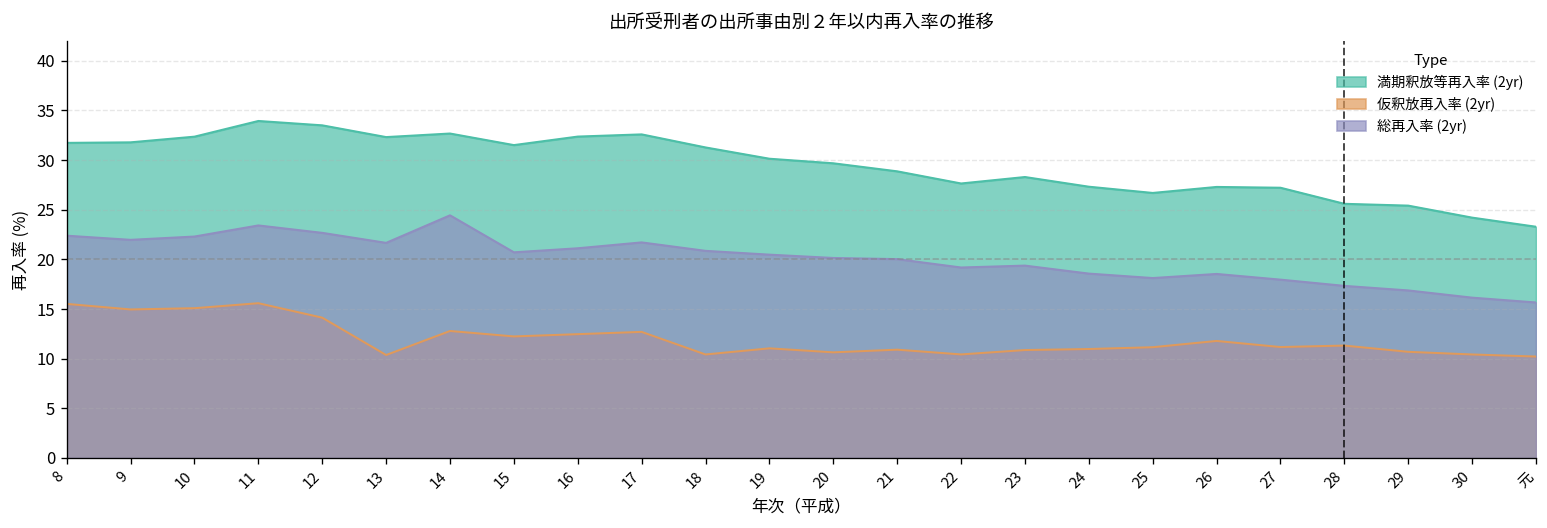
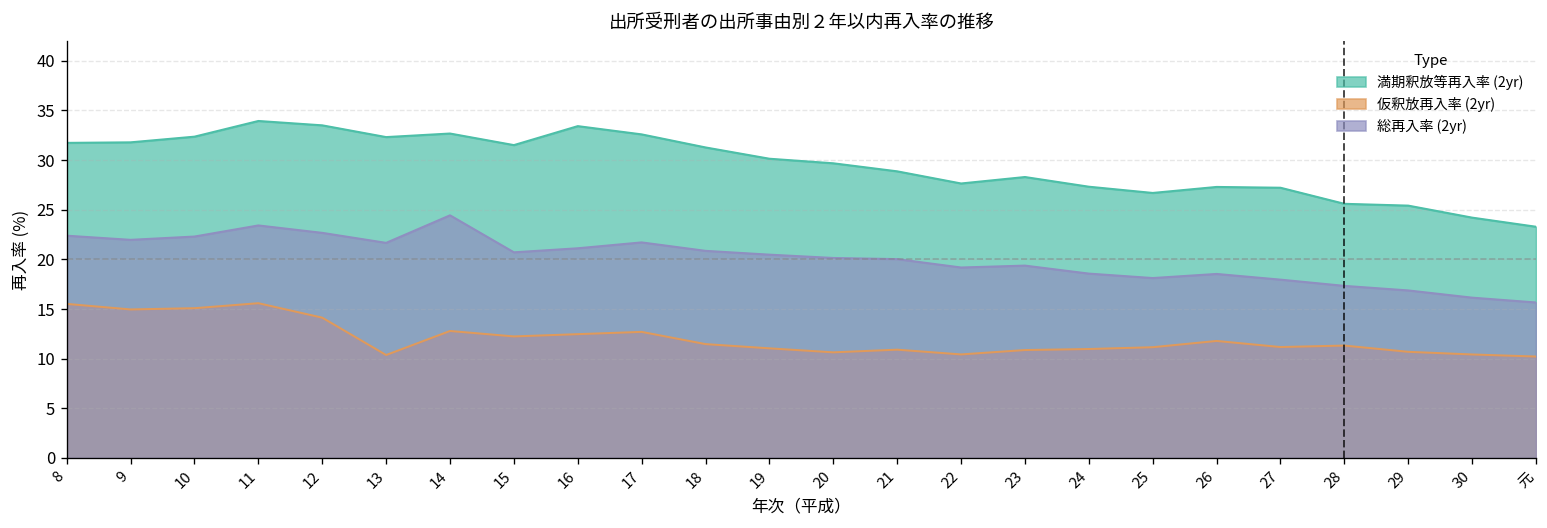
満期釈放等再入率 (2yr), 16: 32 -> 33
仮釈放再入率 (2yr), 18: 10 -> 11
